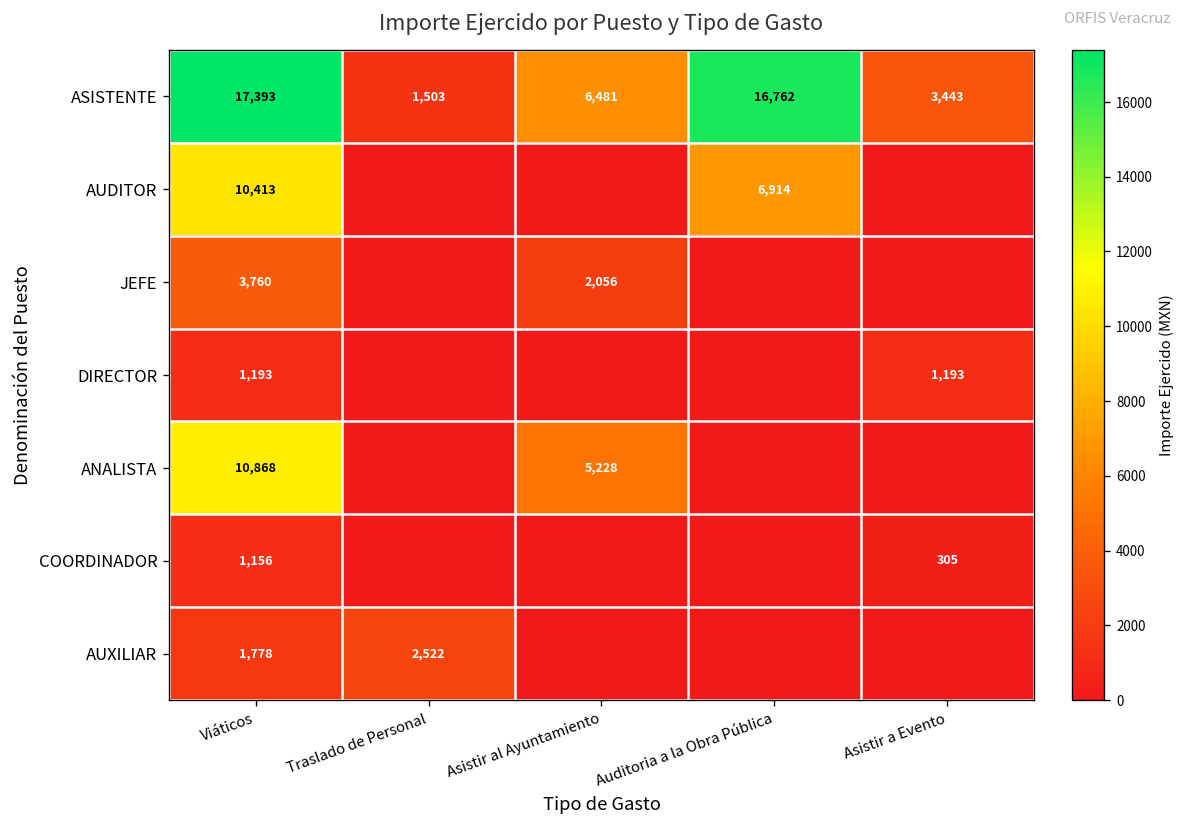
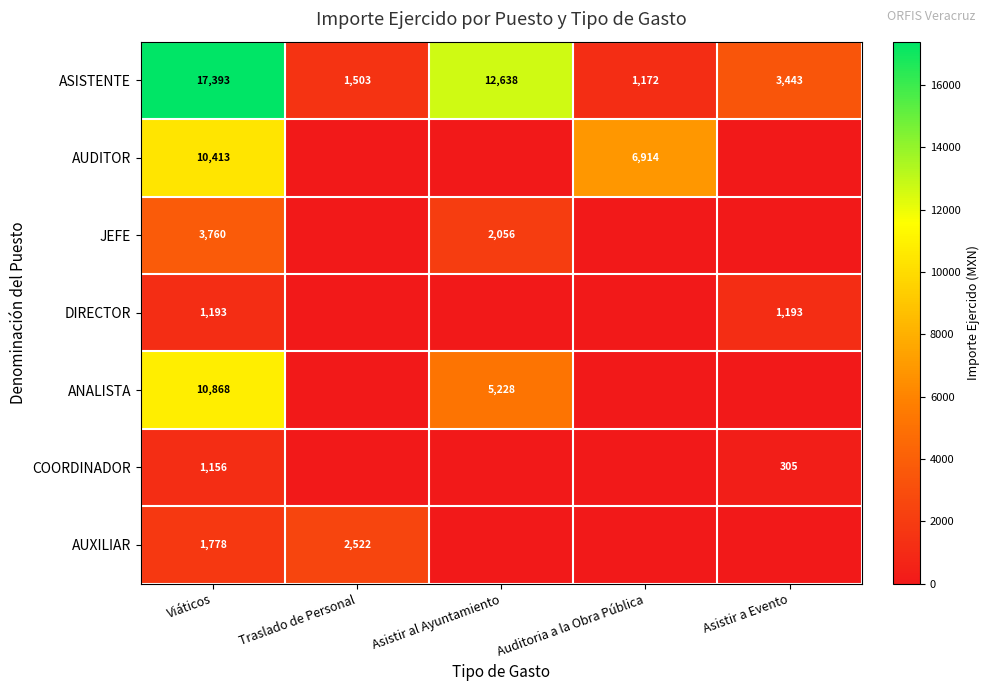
ASISTENTE, Asistir al Ayuntamiento: 6,481 -> 12,638
ASISTENTE, Auditoria a la Obra Pública: 16,762 -> 1,172
